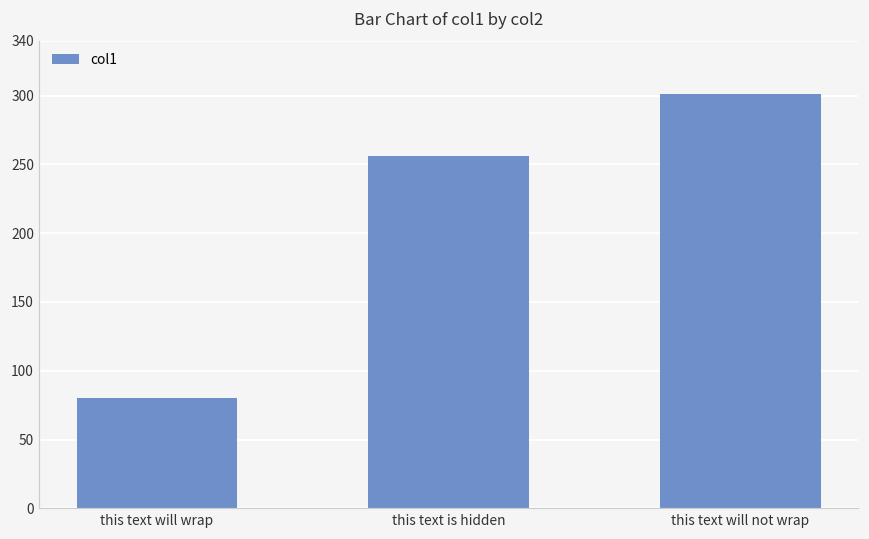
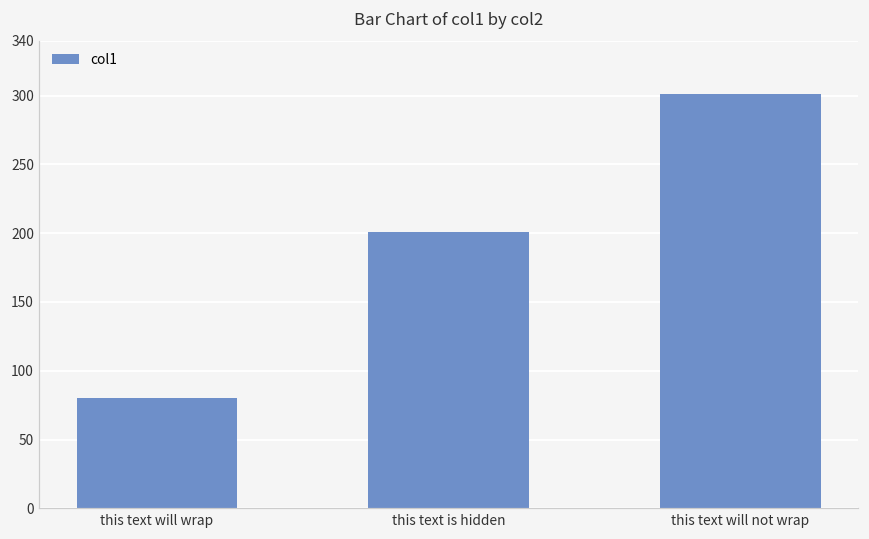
this text is hidden: 256 -> 201
